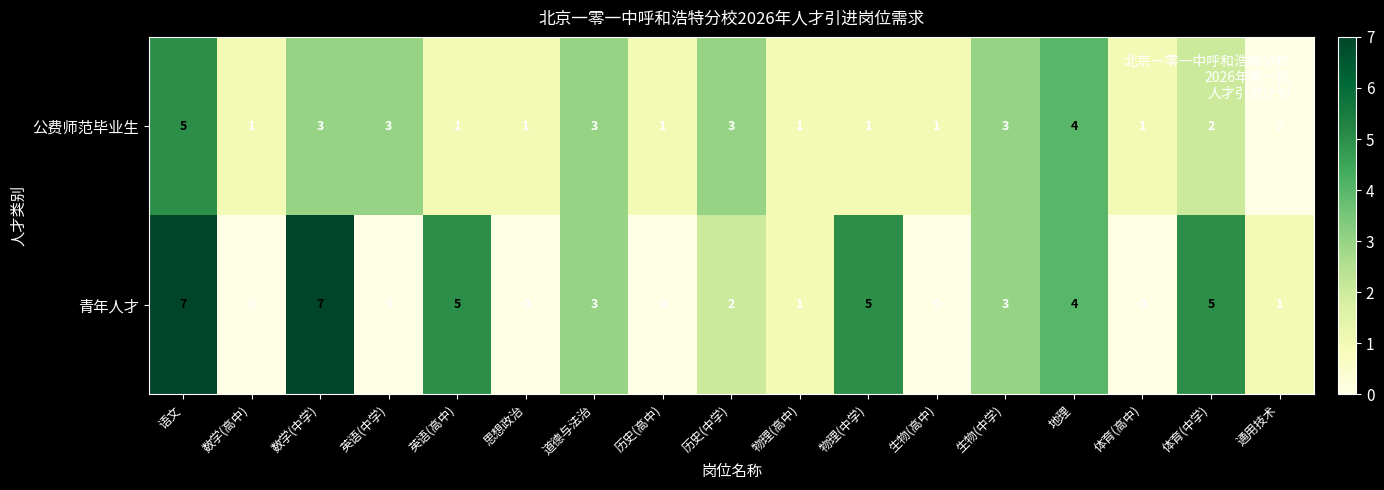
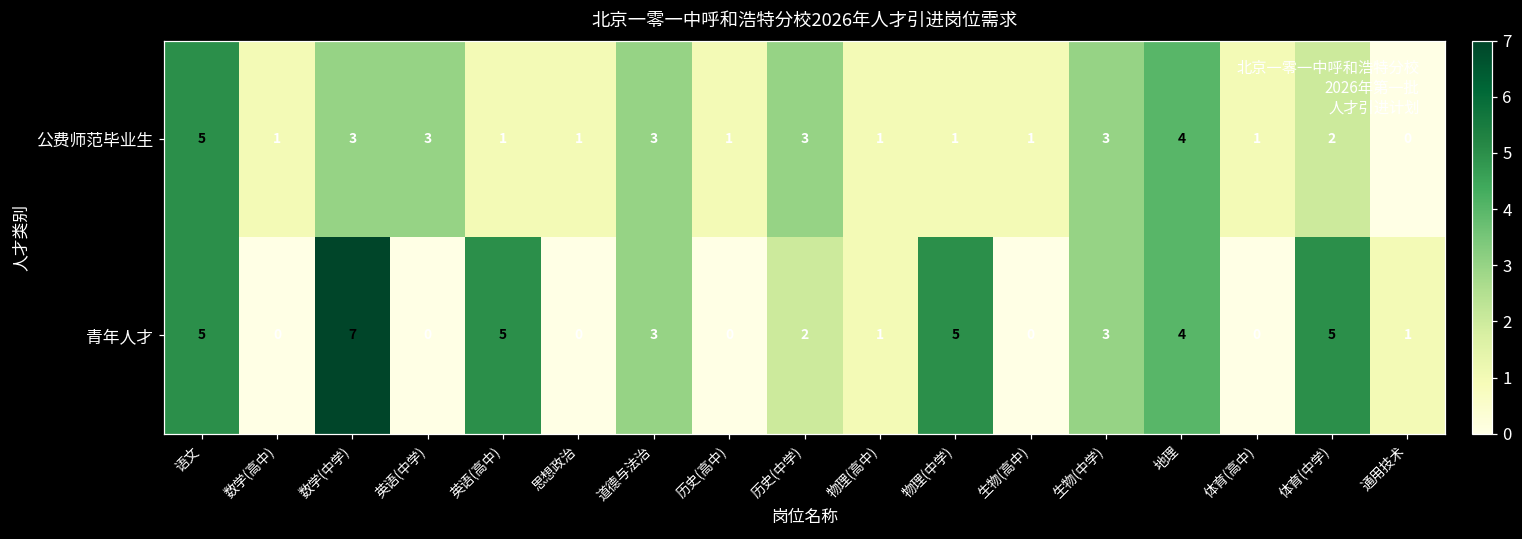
青年人才, 语文: 7 -> 5
